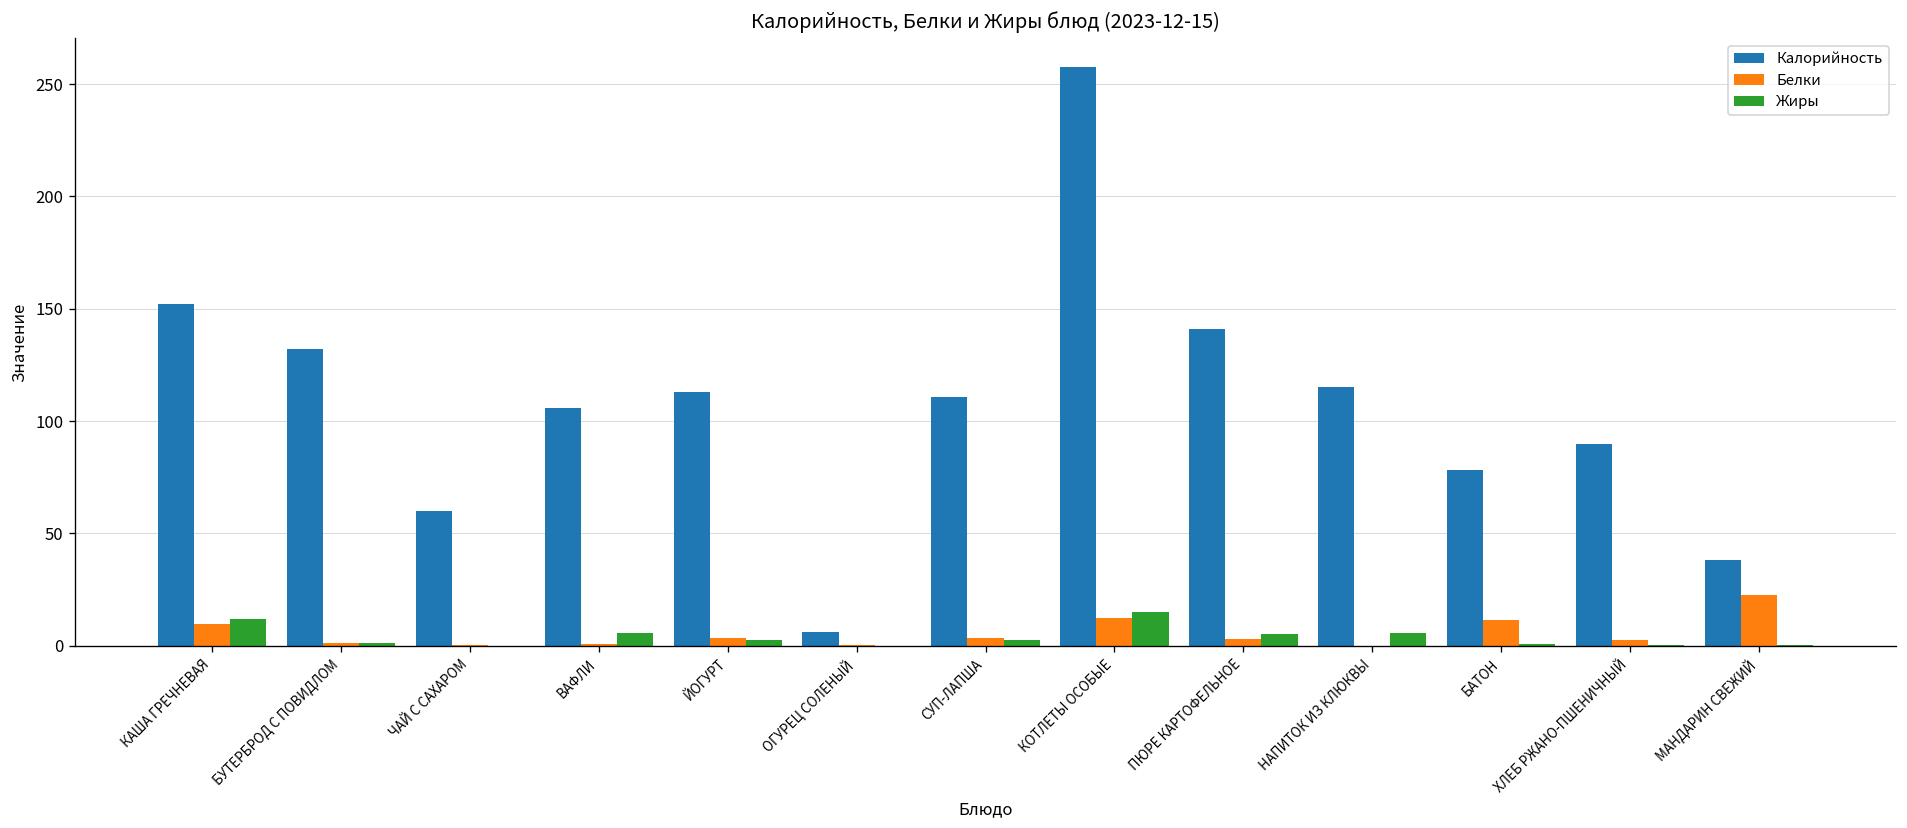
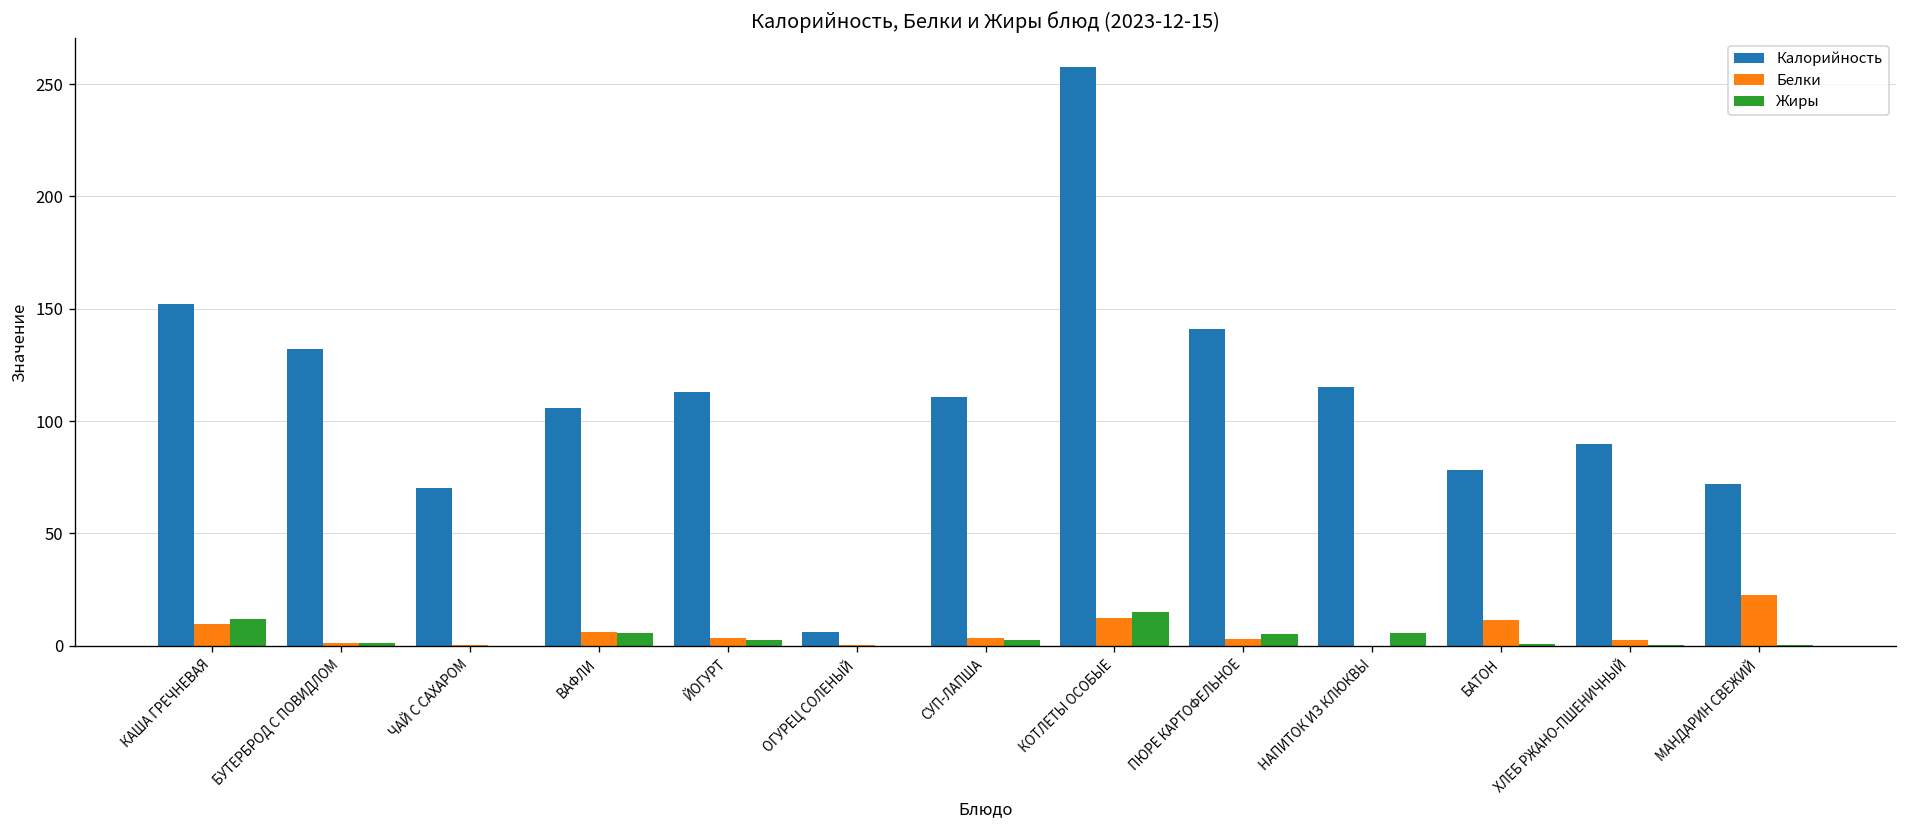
Калорийность, ЧАЙ С САХАРОМ: 60 -> 70
Белки, ВАФЛИ: 1 -> 6
Калорийность, МАНДАРИН СВЕЖИЙ: 38 -> 72
